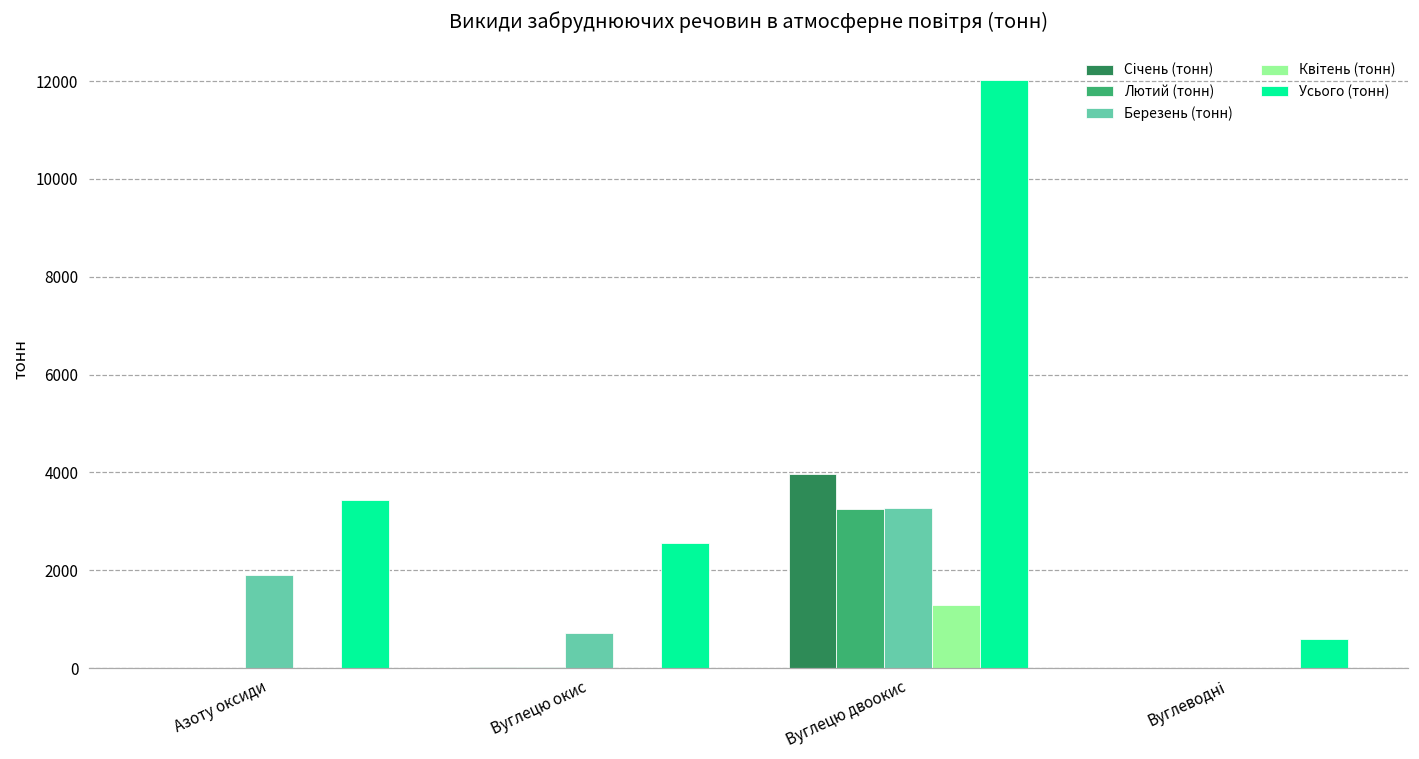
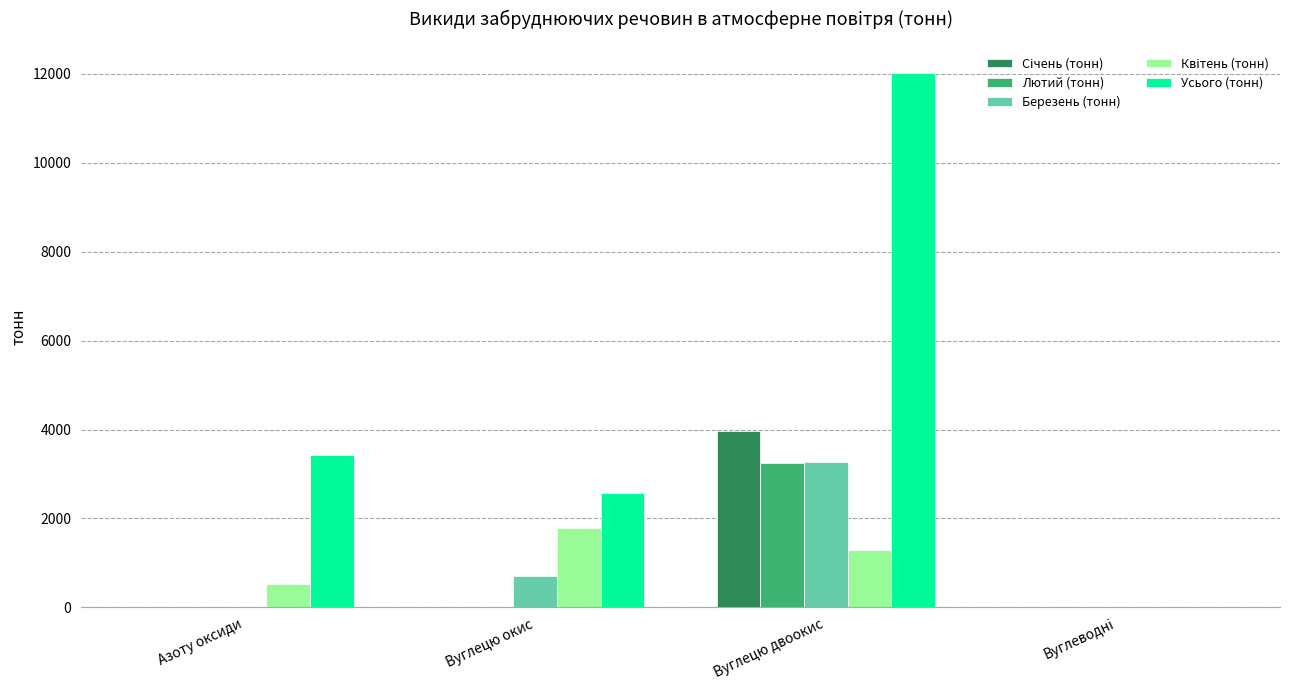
Березень (тонн), Азоту оксиди: 1900 -> 0
Квітень (тонн), Азоту оксиди: 0 -> 500
Квітень (тонн), Вуглецю окис: 0 -> 1800
Усього (тонн), Вуглеводні: 600 -> 0
